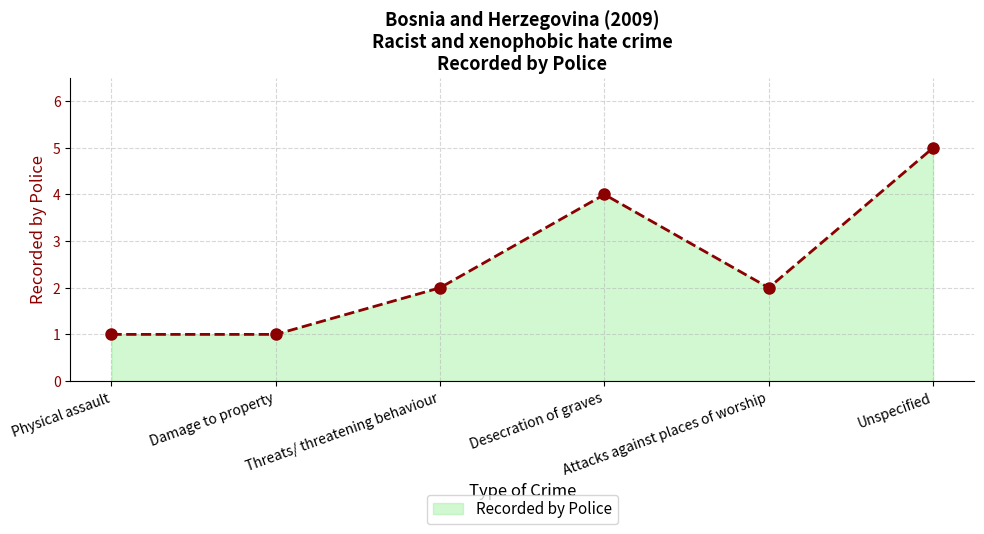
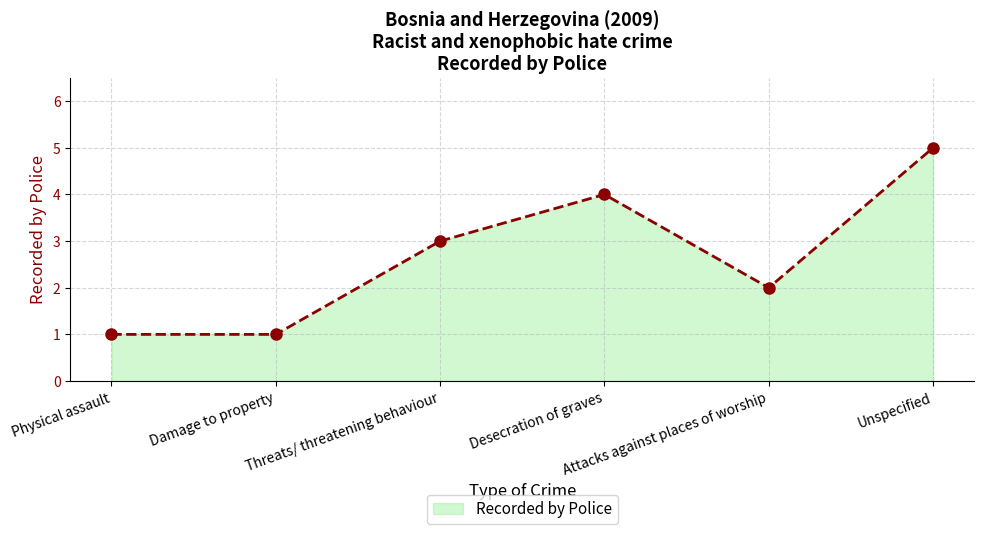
Threats/ threatening behaviour: 2 -> 3
